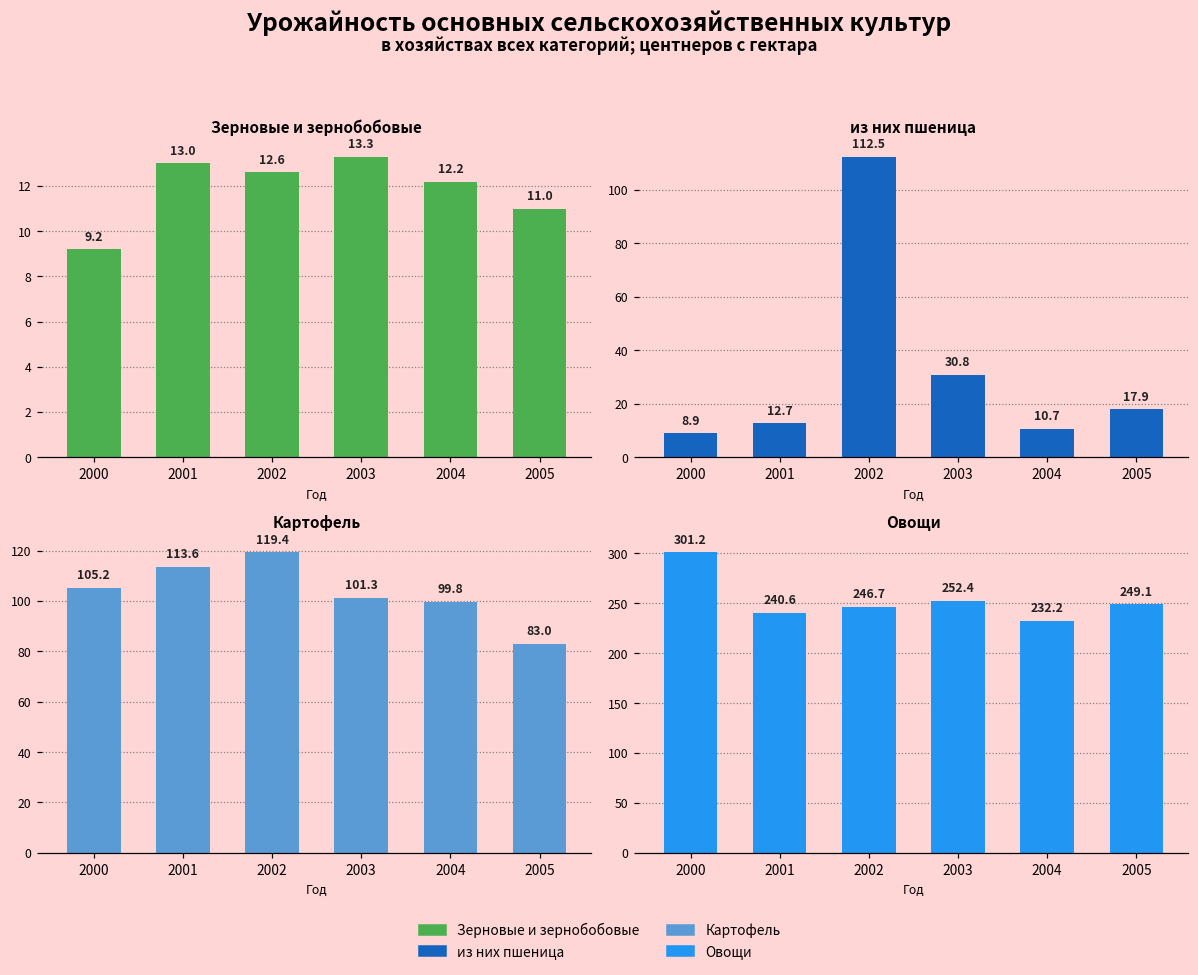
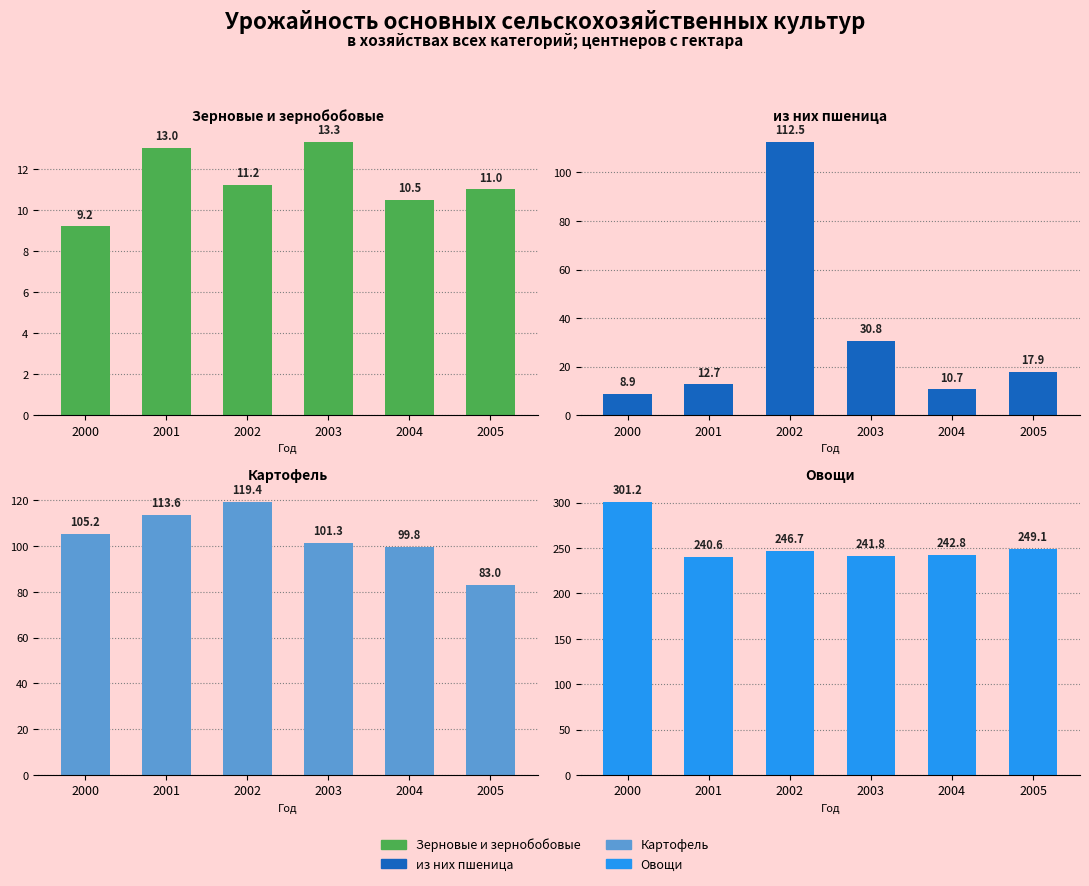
Зерновые и зернобобовые, 2002: 12.6 -> 11.2
Зерновые и зернобобовые, 2004: 12.2 -> 10.5
Овощи, 2003: 252.4 -> 241.8
Овощи, 2004: 232.2 -> 242.8
